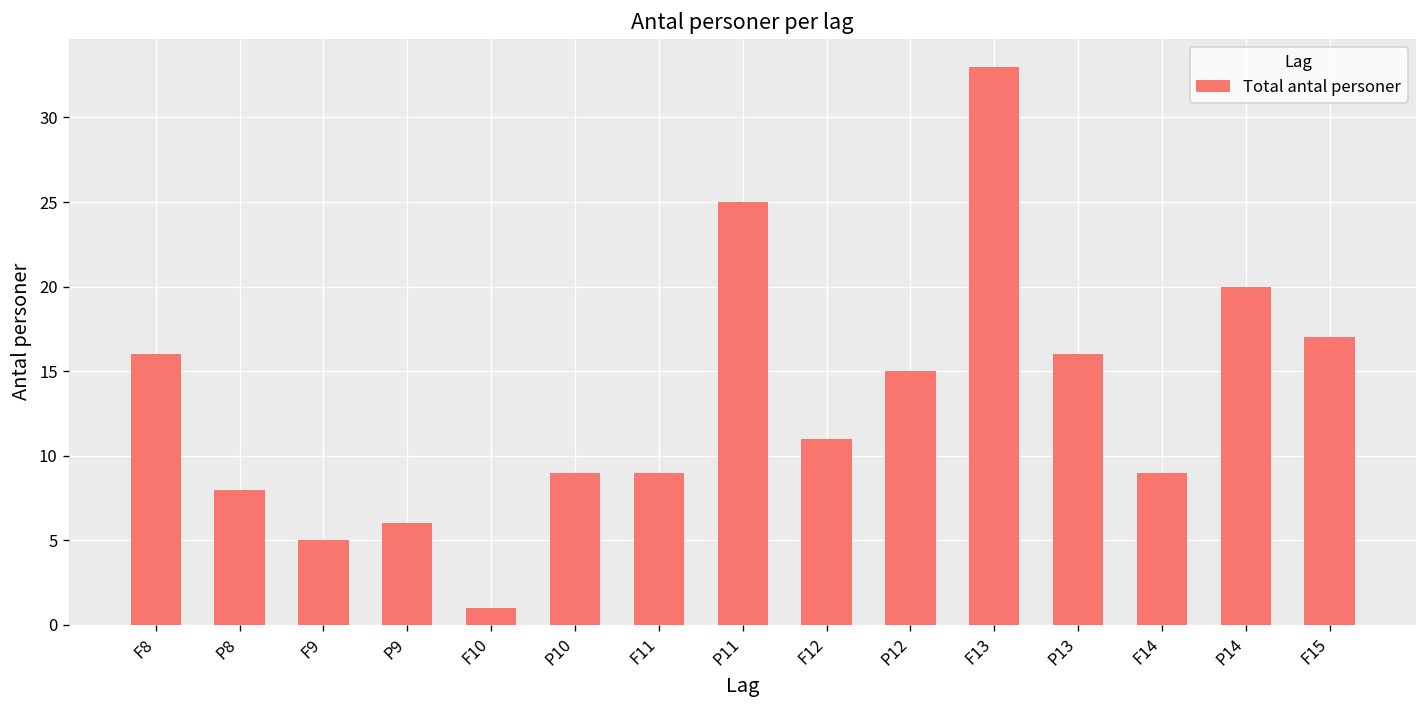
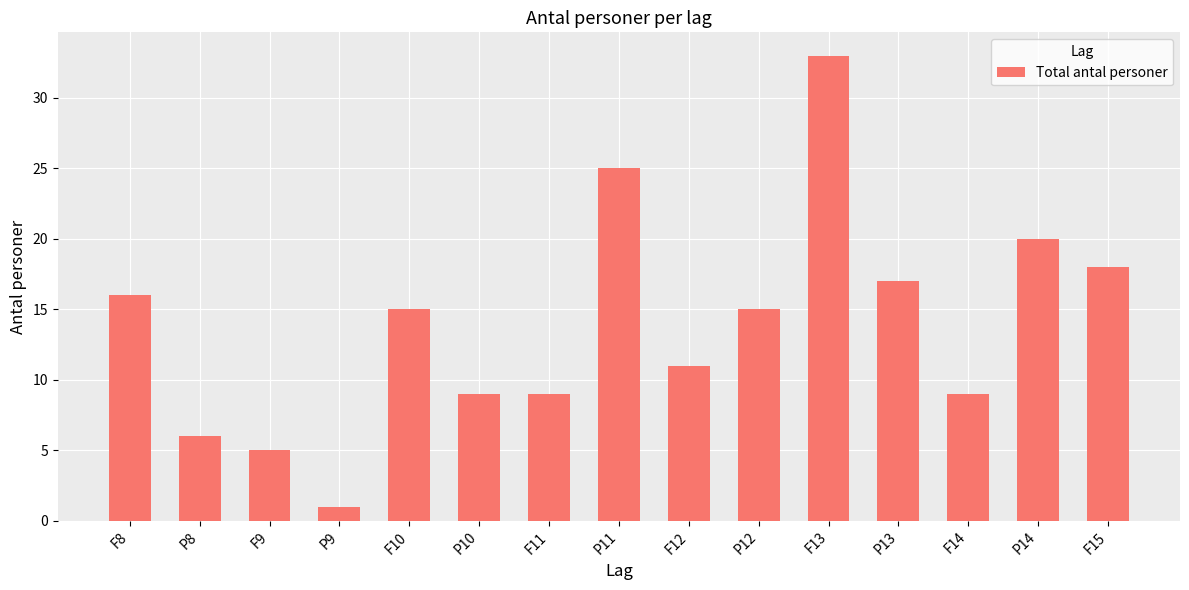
P8: 8 -> 6
P9: 6 -> 1
F10: 1 -> 15
P13: 16 -> 17
F15: 17 -> 18
